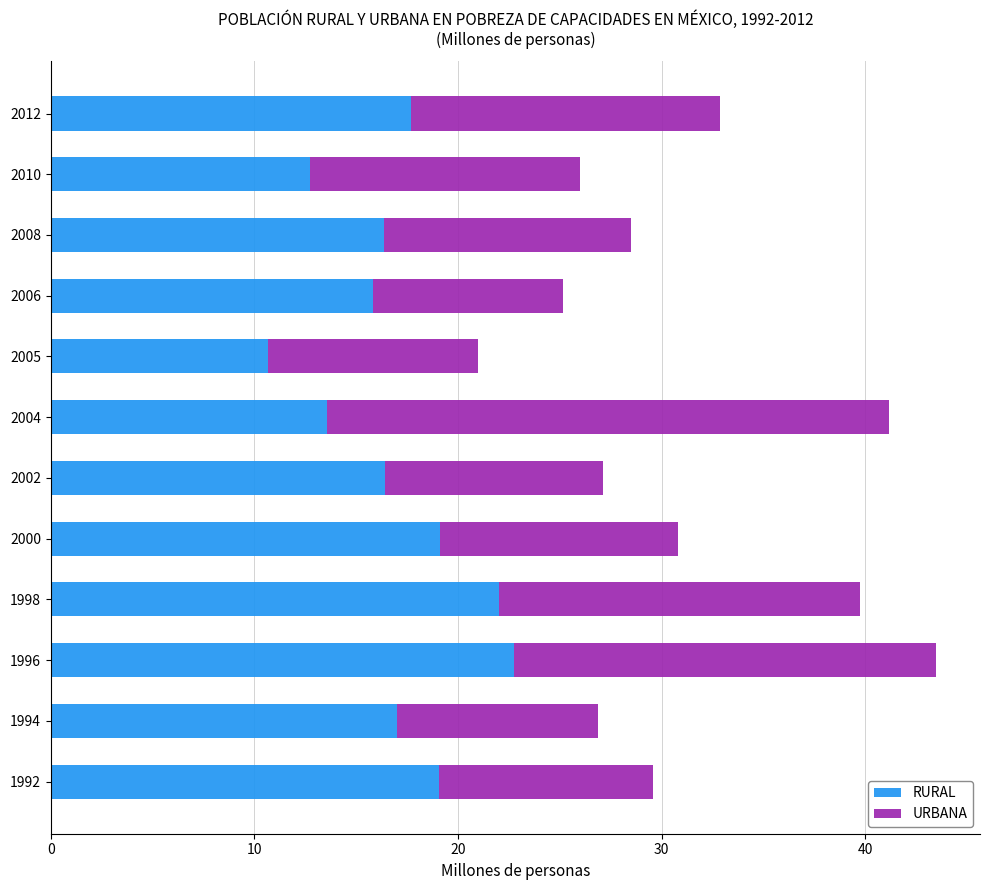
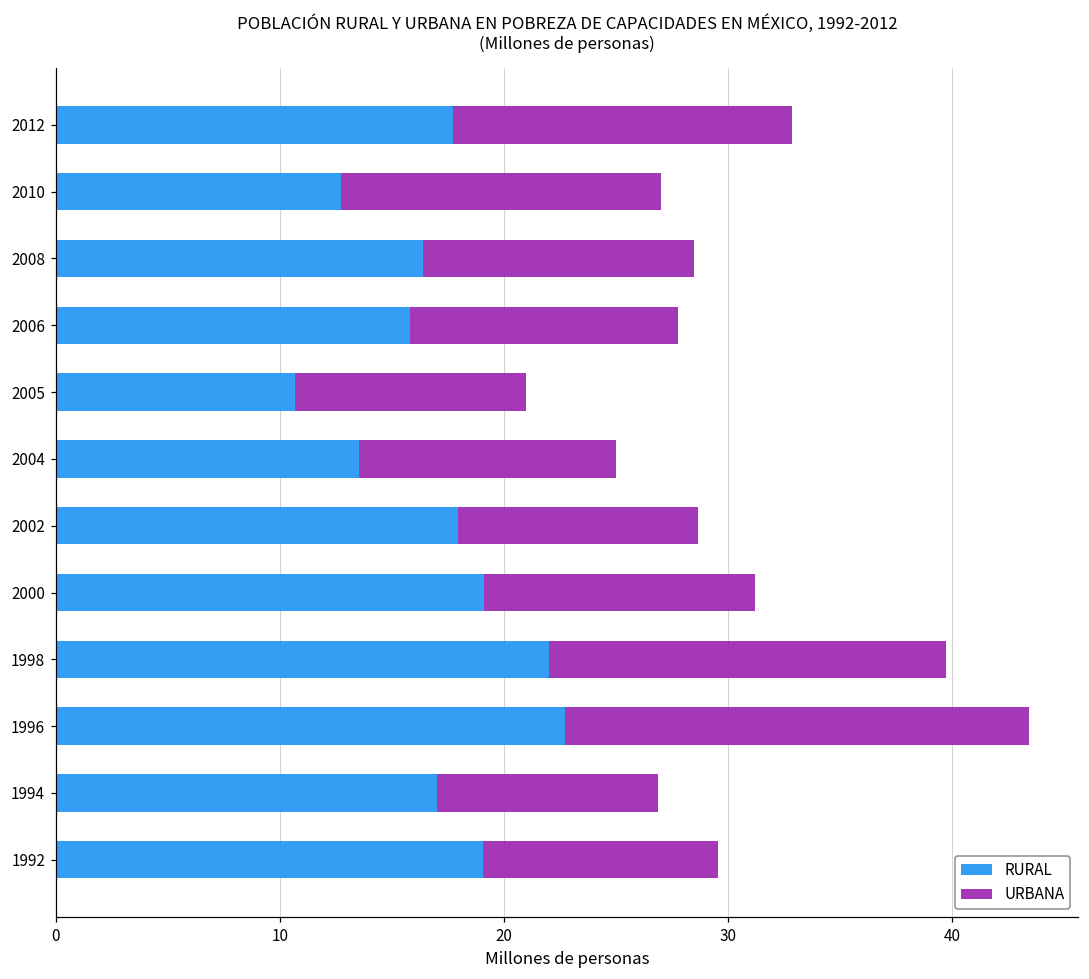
URBANA, 2010: 13.3 -> 14.3
URBANA, 2006: 9.3 -> 12.0
URBANA, 2004: 27.6 -> 11.5
RURAL, 2002: 16.4 -> 18.0
URBANA, 2000: 11.7 -> 12.1
